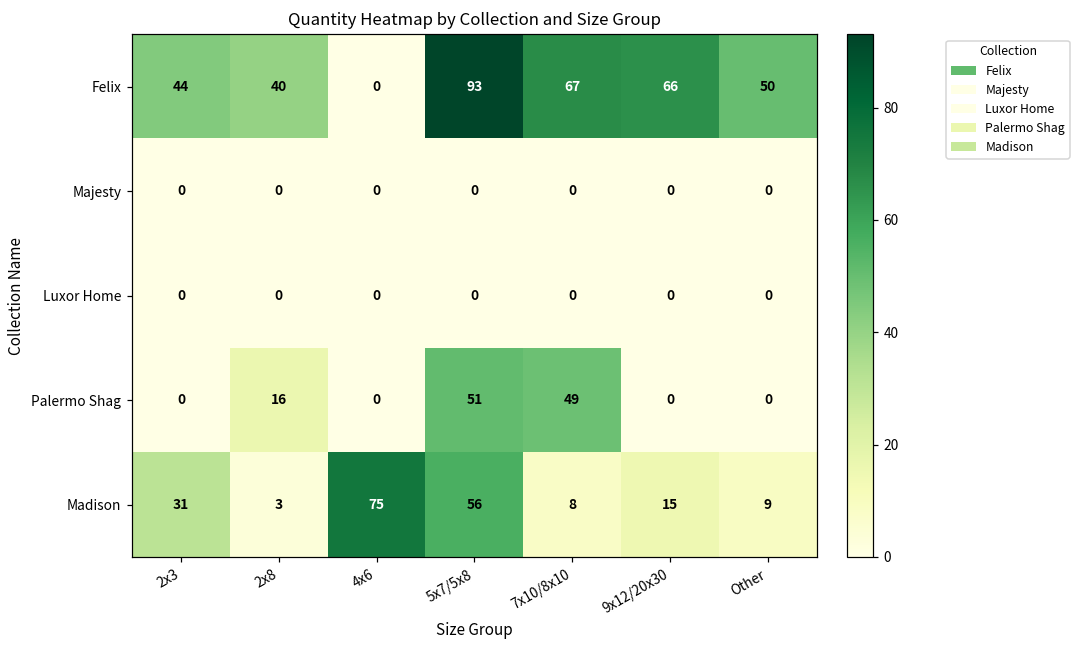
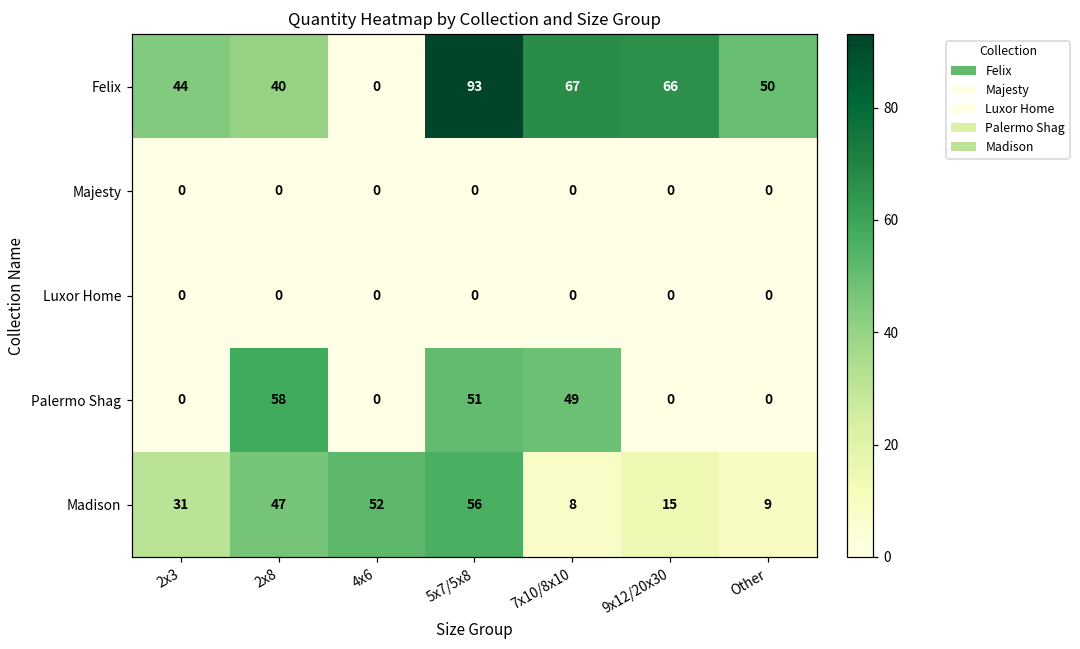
Palermo Shag, 2x8: 16 -> 58
Madison, 2x8: 3 -> 47
Madison, 4x6: 75 -> 52
